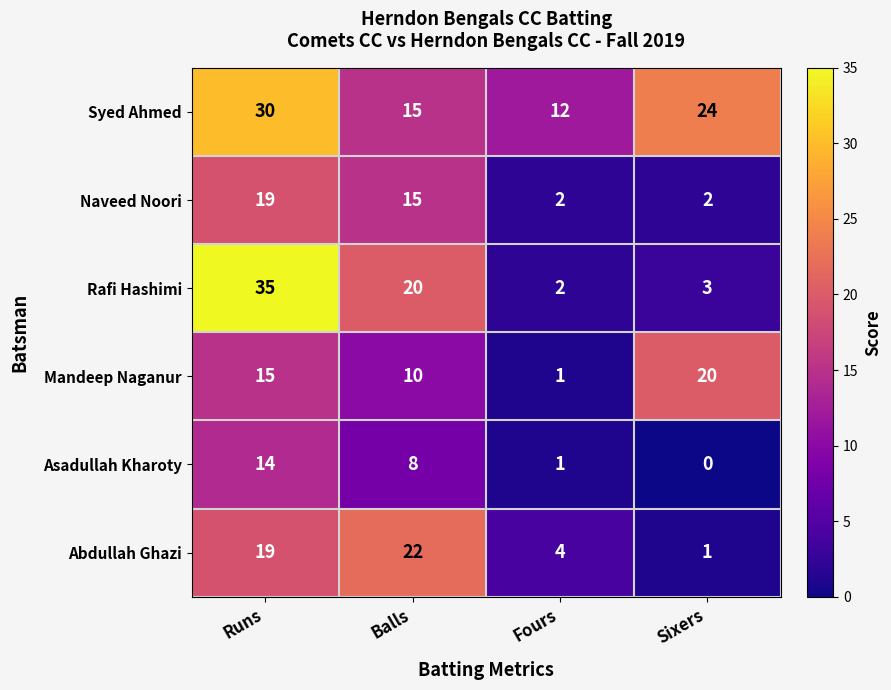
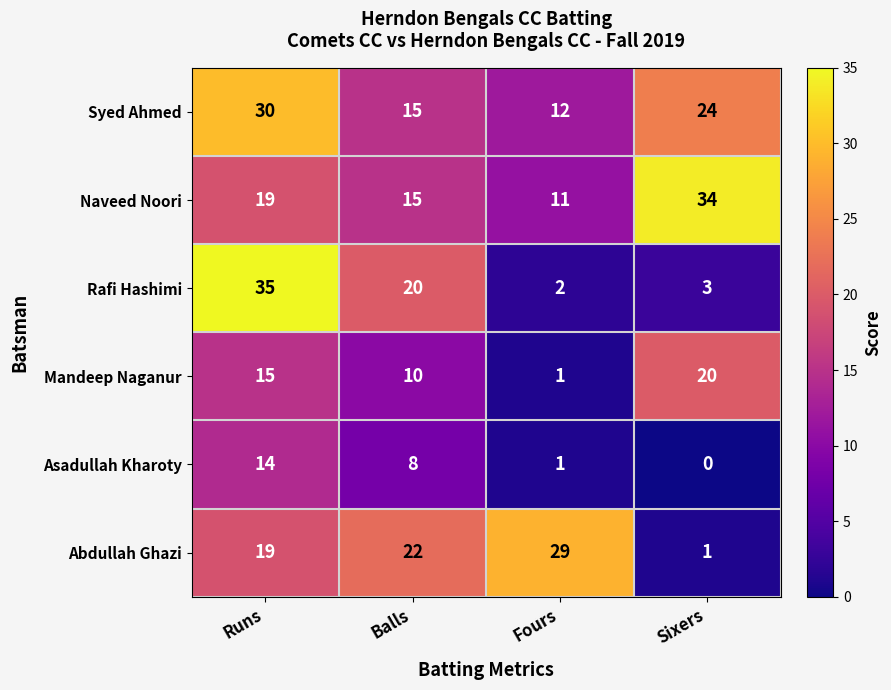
Naveed Noori, Fours: 2 -> 11
Naveed Noori, Sixers: 2 -> 34
Abdullah Ghazi, Fours: 4 -> 29
